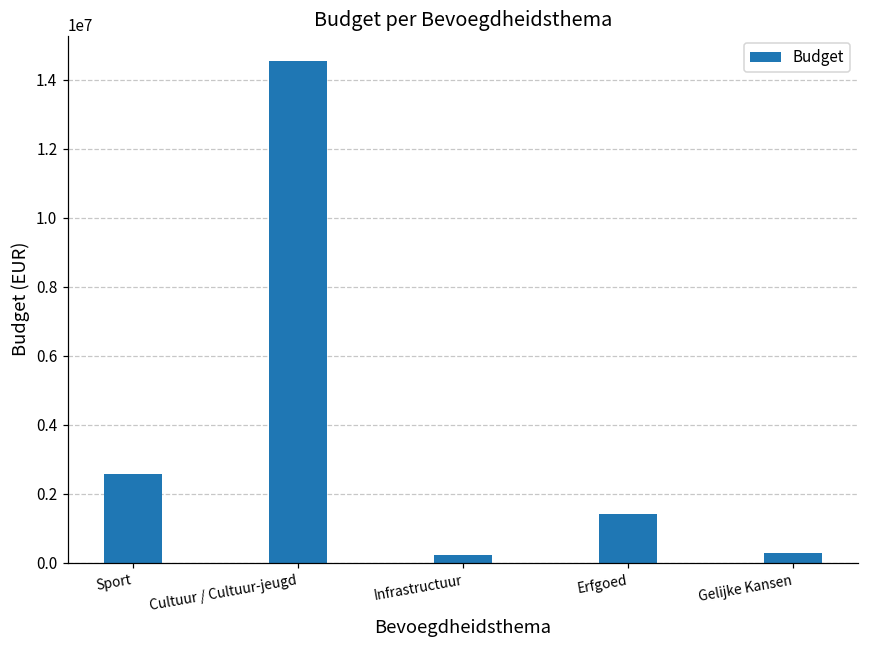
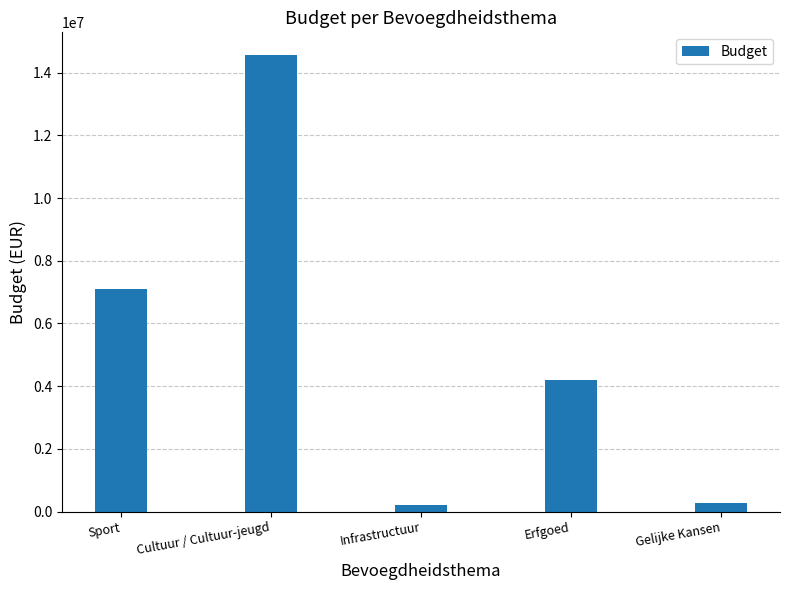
Sport: 2600000 -> 7100000
Erfgoed: 1400000 -> 4200000
